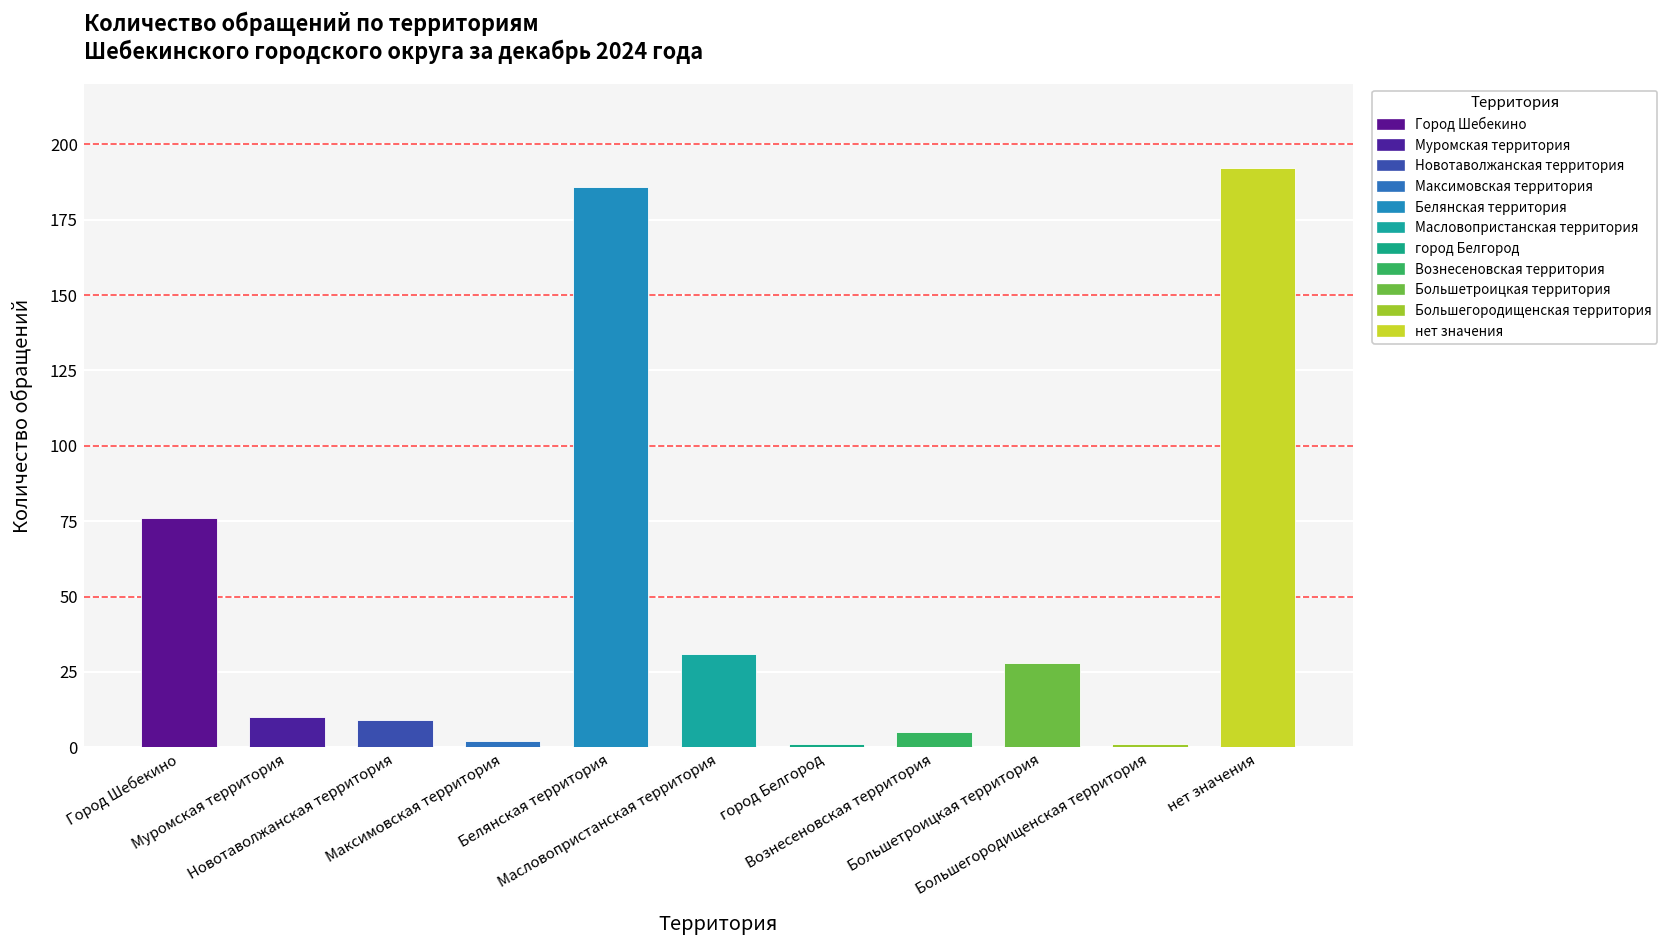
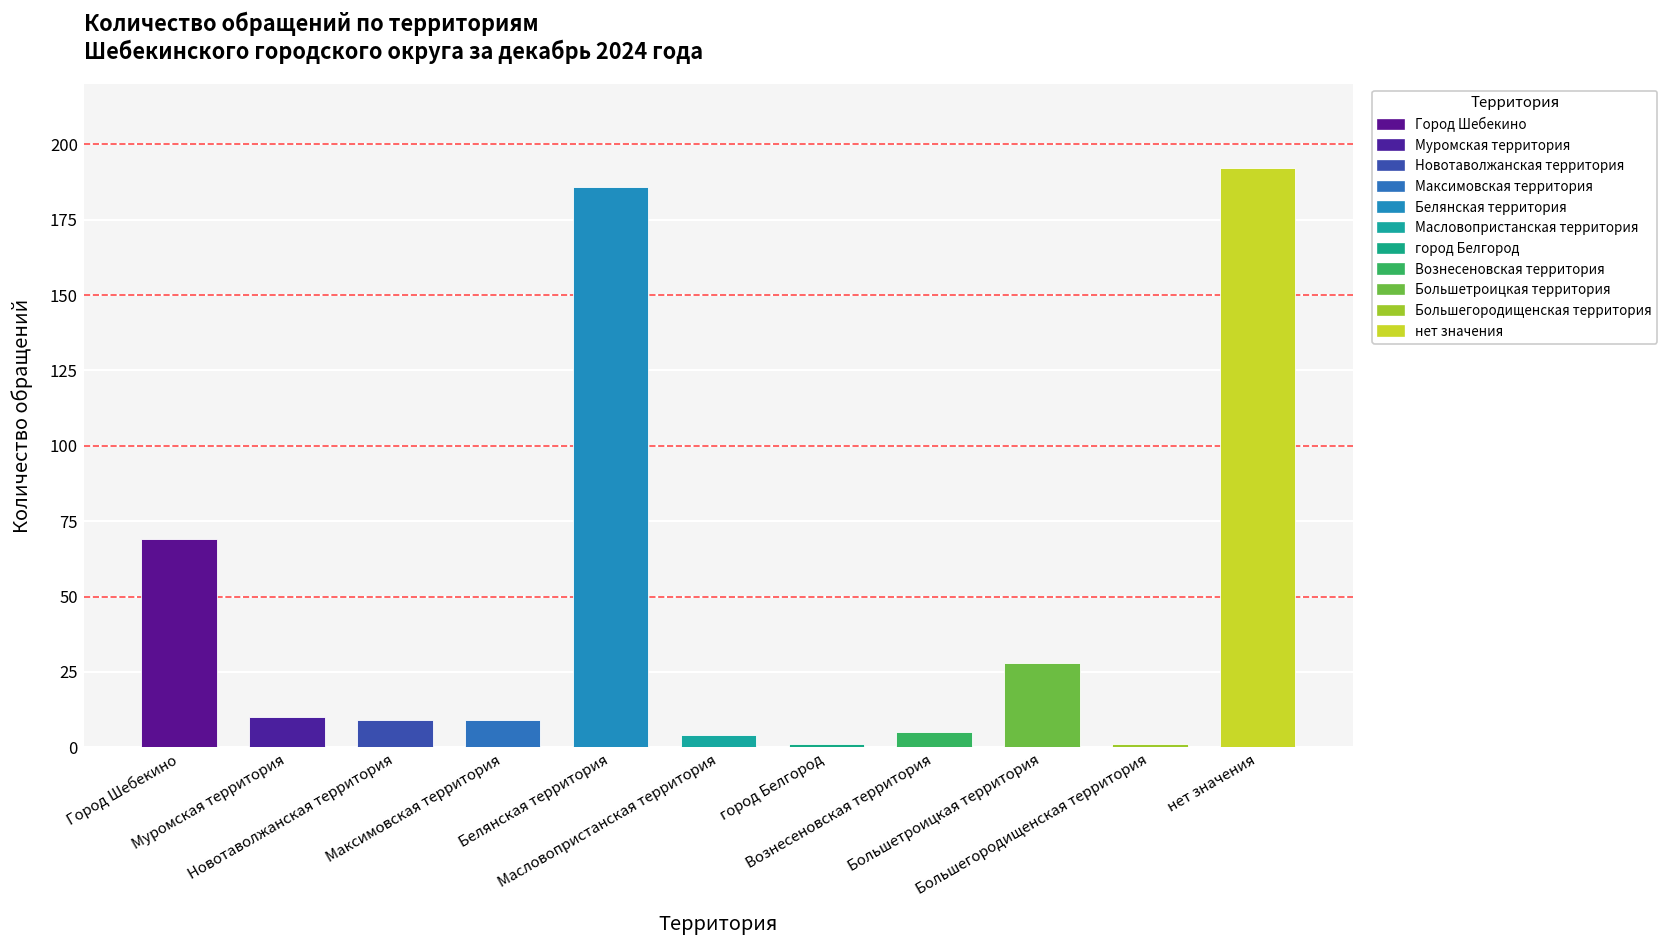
Город Шебекино: 76 -> 69
Максимовская территория: 2 -> 9
Масловопристанская территория: 31 -> 4
